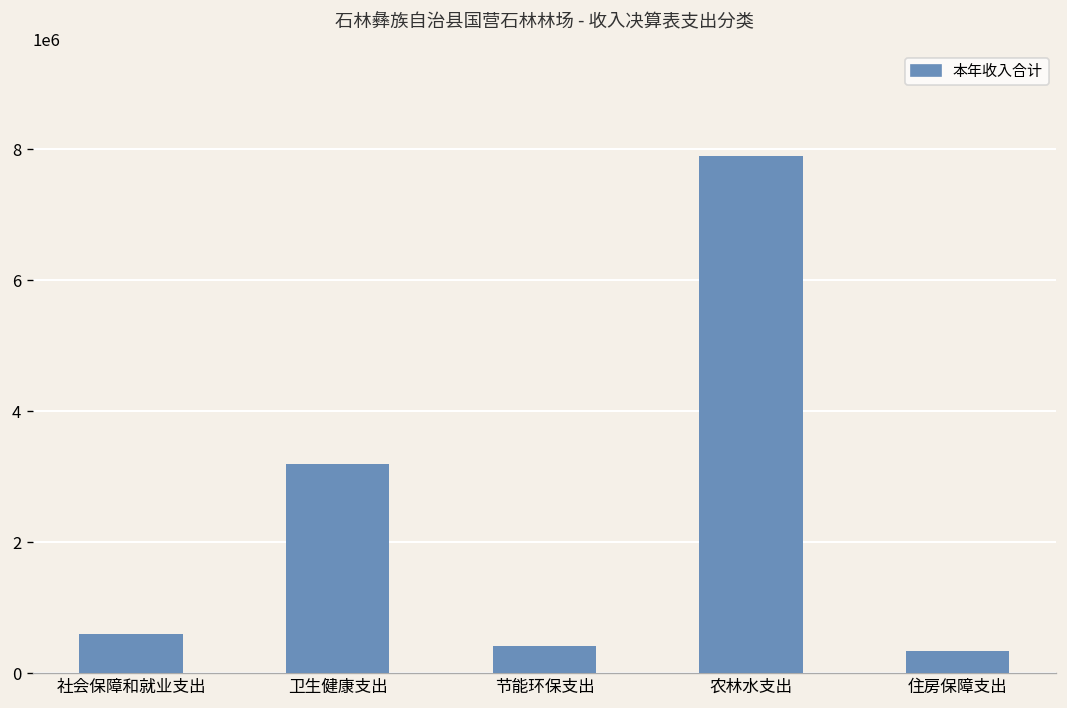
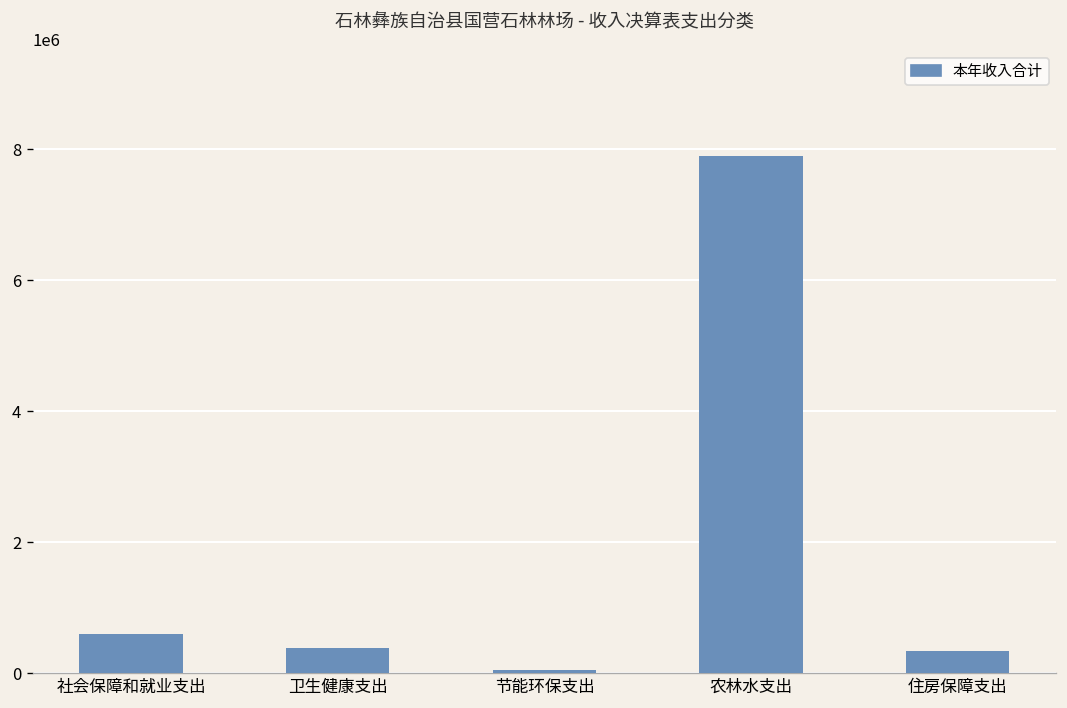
卫生健康支出: 3200000 -> 400000
节能环保支出: 400000 -> 0
